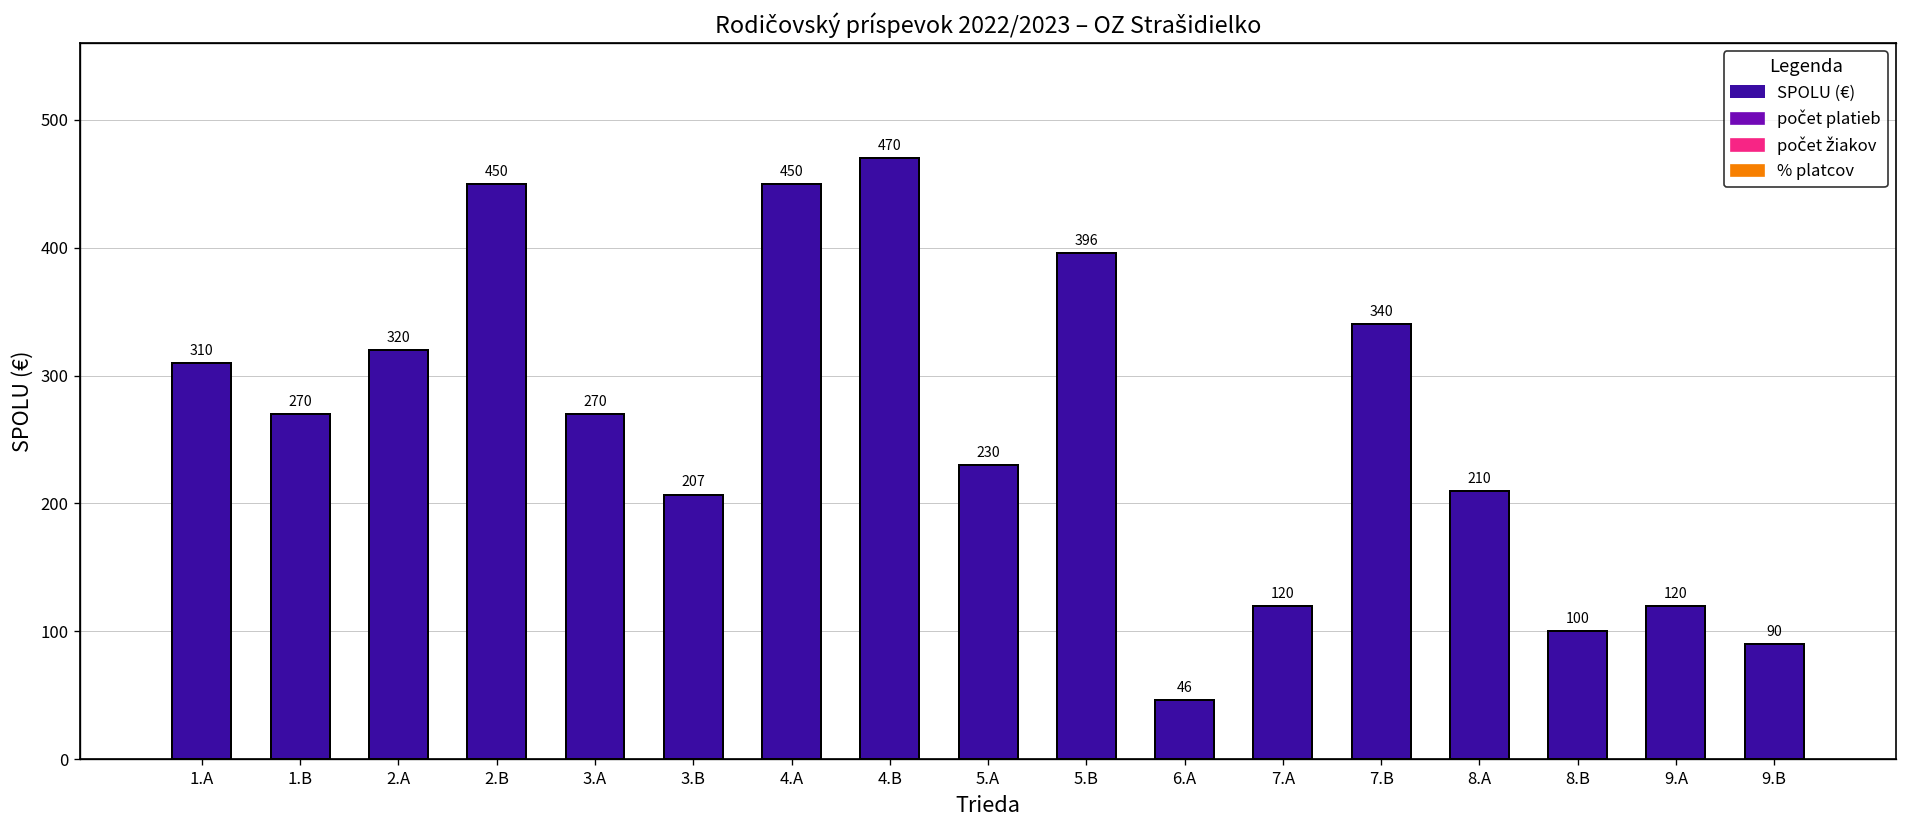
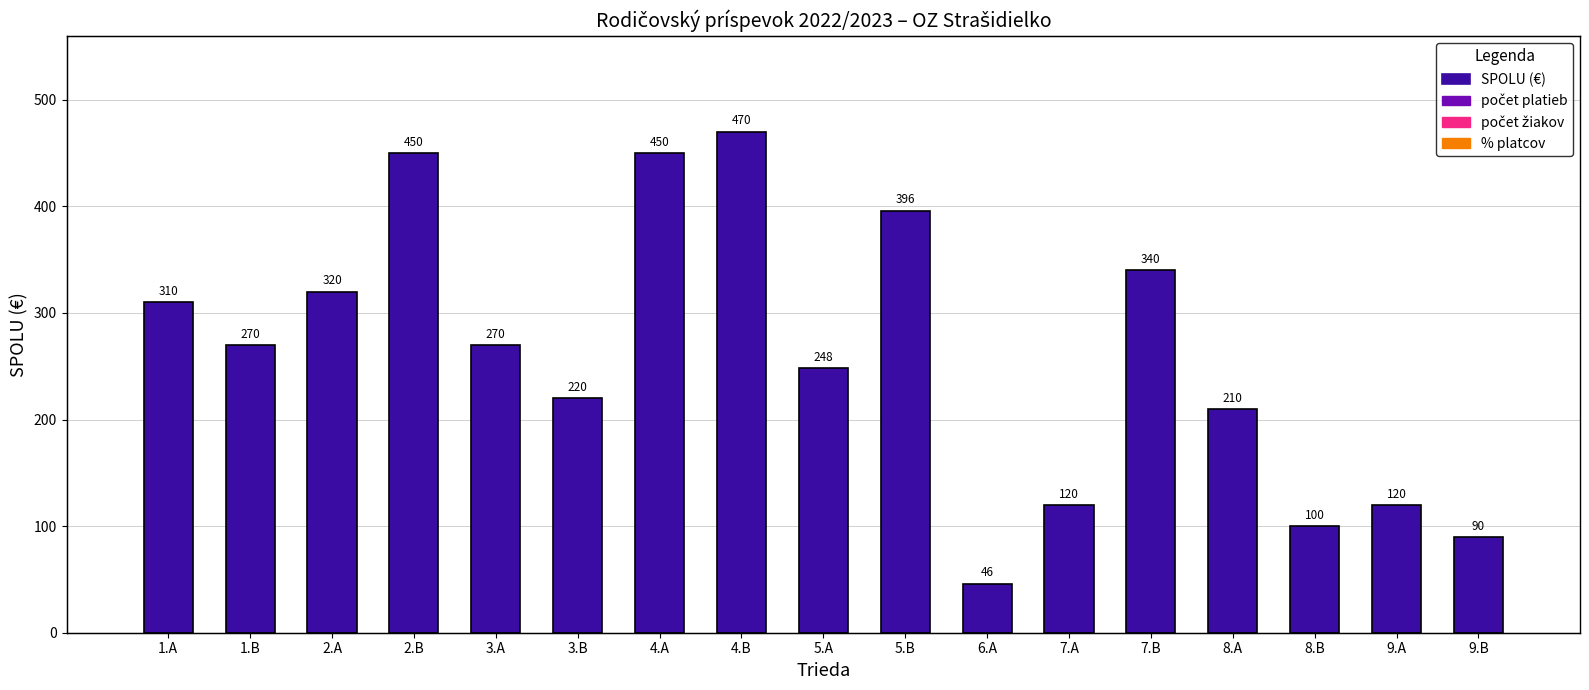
SPOLU (€), 3.B: 207 -> 220
SPOLU (€), 5.A: 230 -> 248
